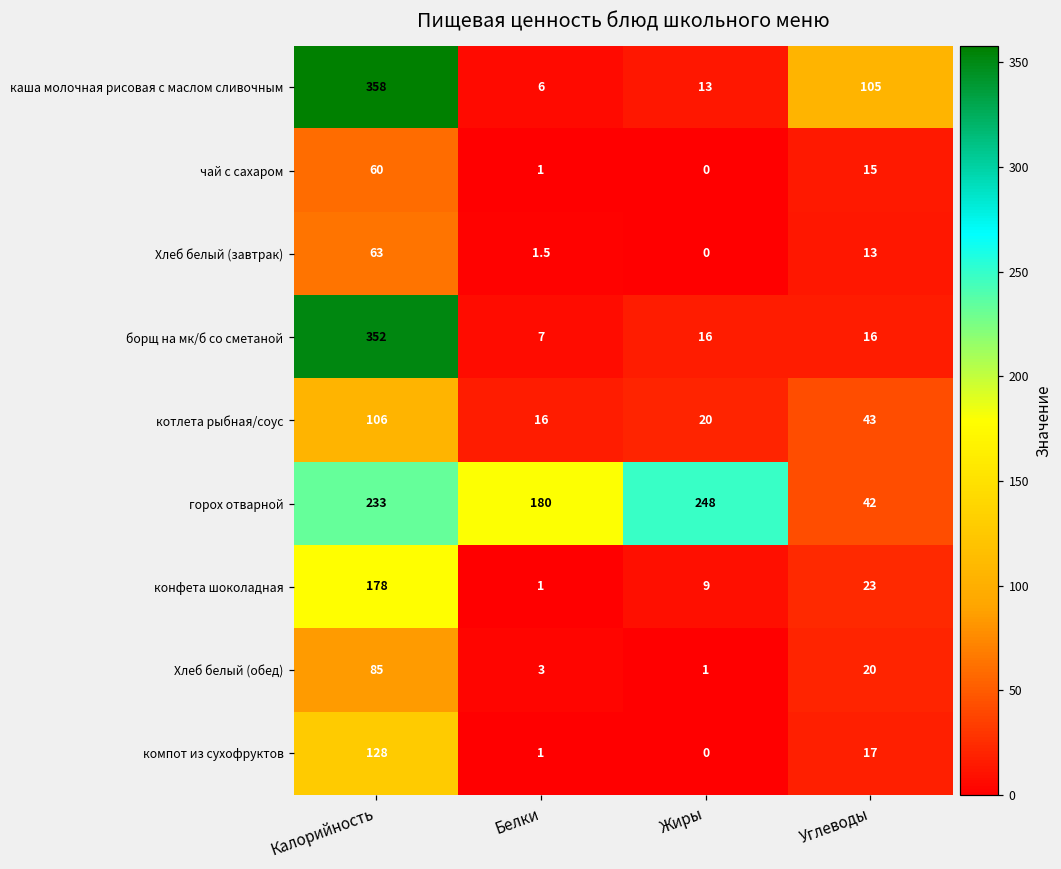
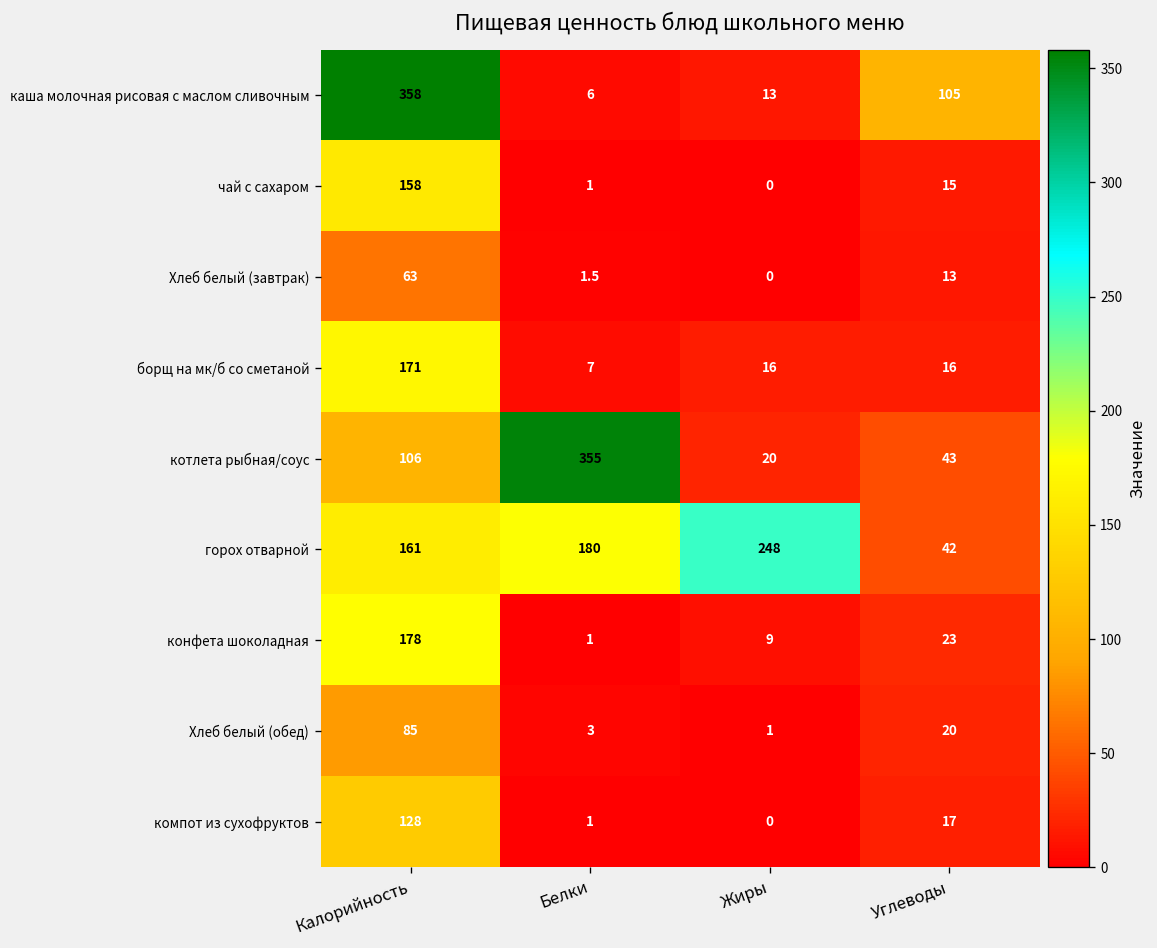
чай с сахаром, Калорийность: 60 -> 158
борщ на мк/б со сметаной, Калорийность: 352 -> 171
котлета рыбная/соус, Белки: 16 -> 355
горох отварной, Калорийность: 233 -> 161
